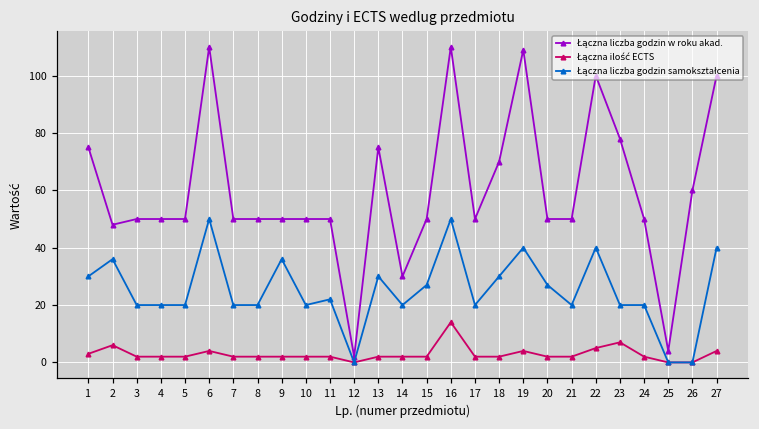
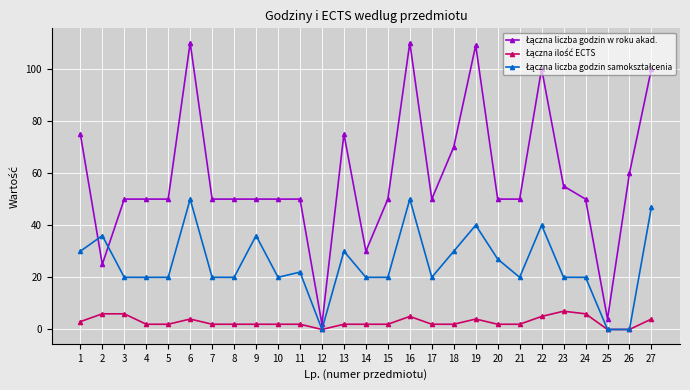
Łączna liczba godzin w roku akad., 2: 48 -> 25
Łączna ilość ECTS, 3: 2 -> 6
Łączna liczba godzin samokształcenia, 15: 27 -> 20
Łączna ilość ECTS, 16: 14 -> 5
Łączna liczba godzin w roku akad., 23: 78 -> 55
Łączna ilość ECTS, 24: 2 -> 6
Łączna liczba godzin samokształcenia, 27: 40 -> 47
